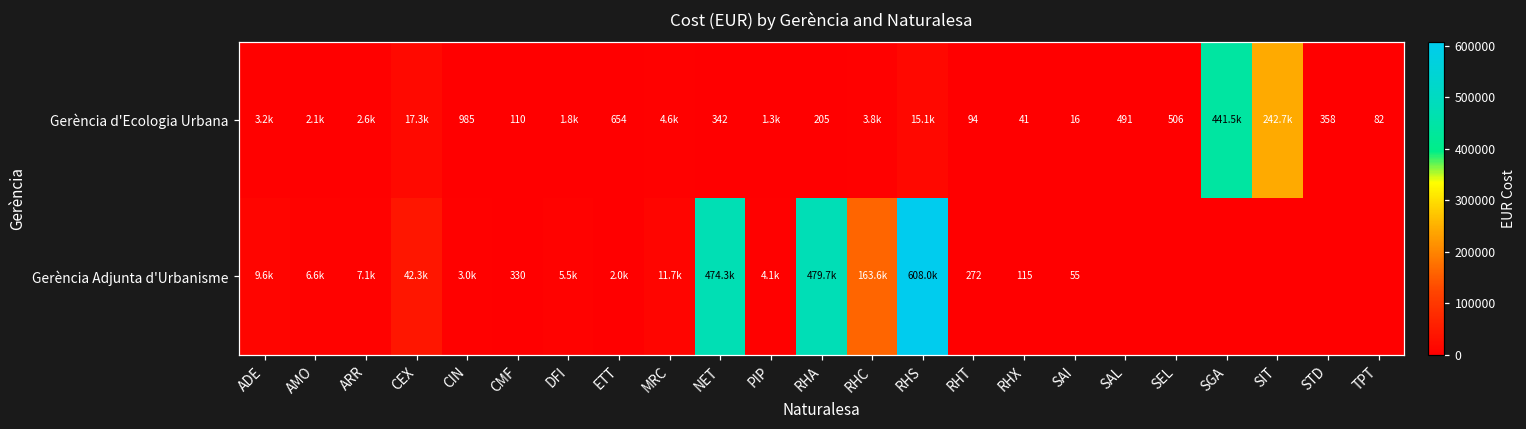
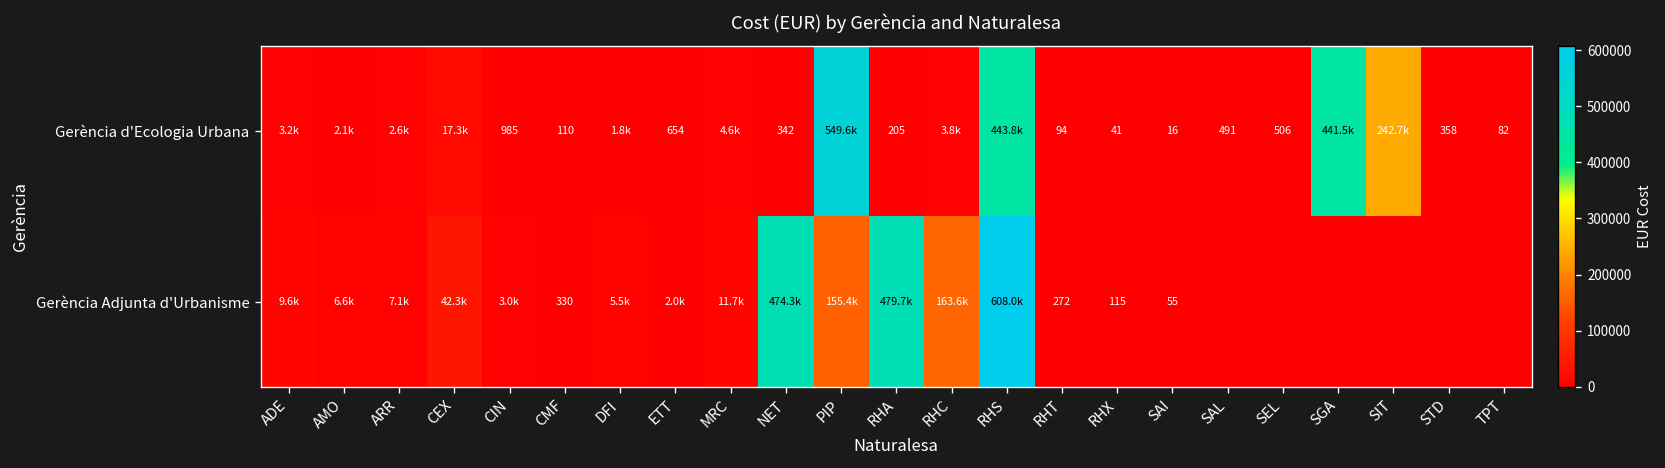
Gerència d'Ecologia Urbana, PIP: 1.3k -> 549.6k
Gerència d'Ecologia Urbana, RHS: 15.1k -> 443.8k
Gerència Adjunta d'Urbanisme, PIP: 4.1k -> 155.4k
